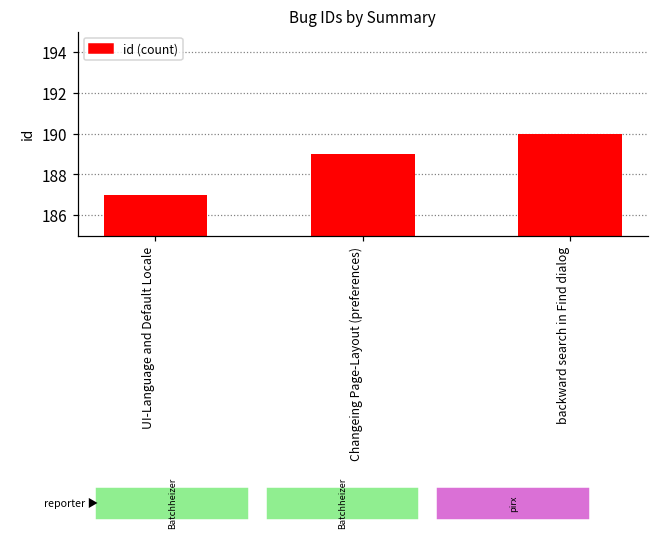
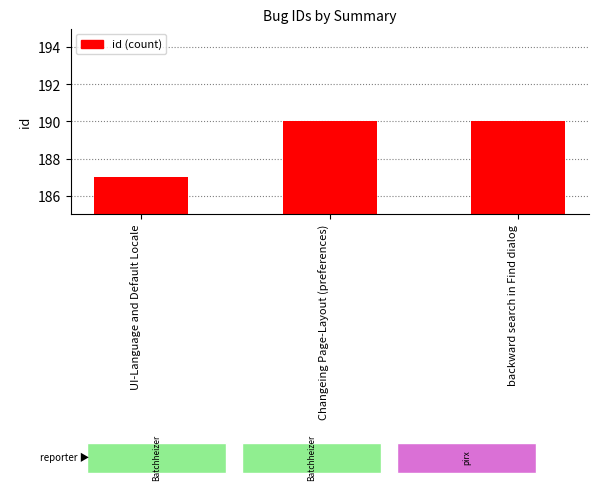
Changeing Page-Layout (preferences): 189 -> 190
